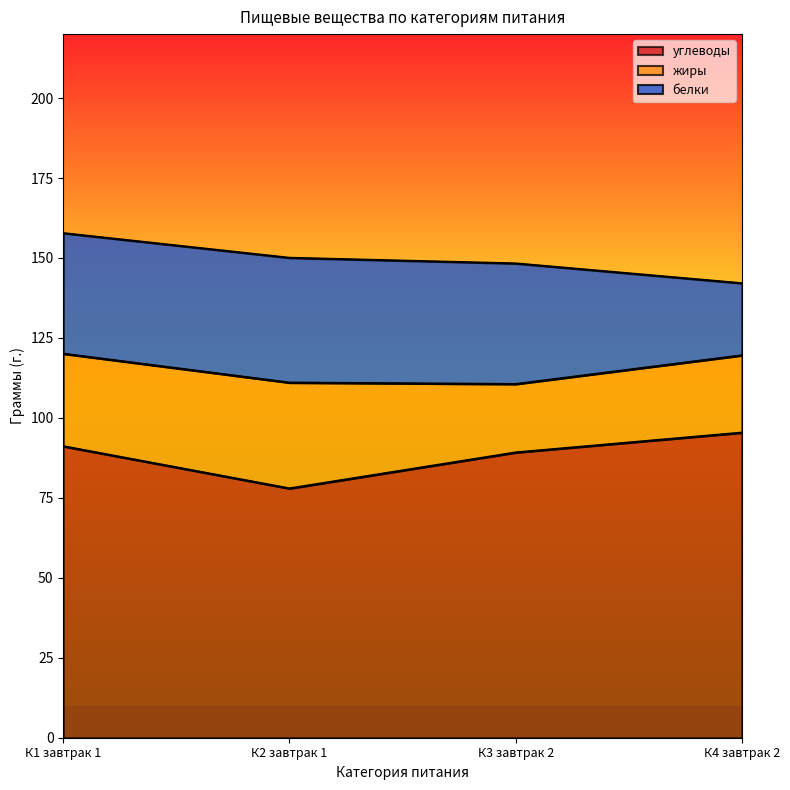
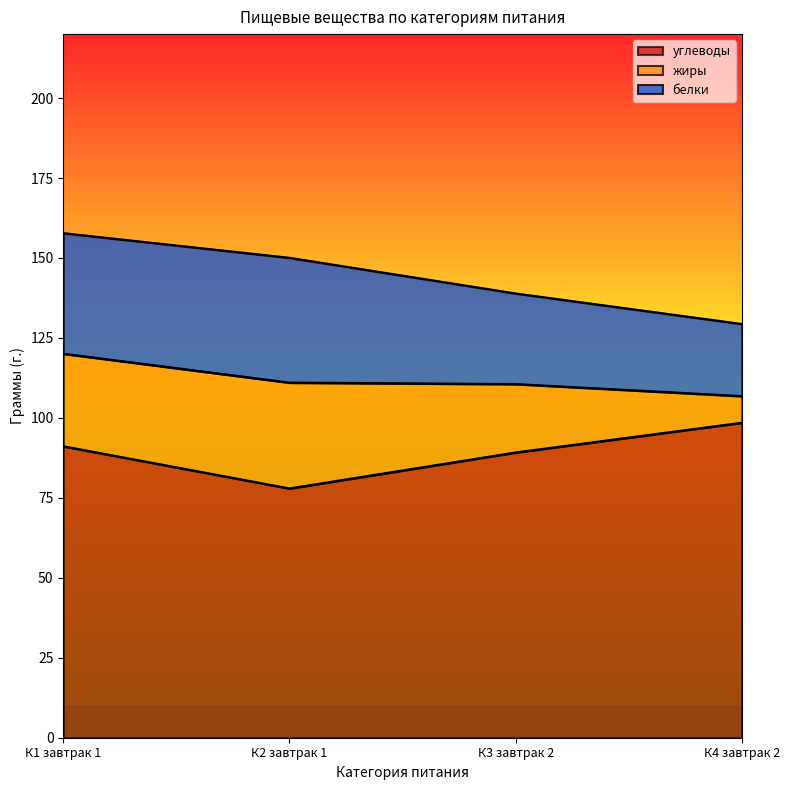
белки, К3 завтрак 2: 38 -> 28
углеводы, К4 завтрак 2: 95 -> 99
жиры, К4 завтрак 2: 24 -> 8
